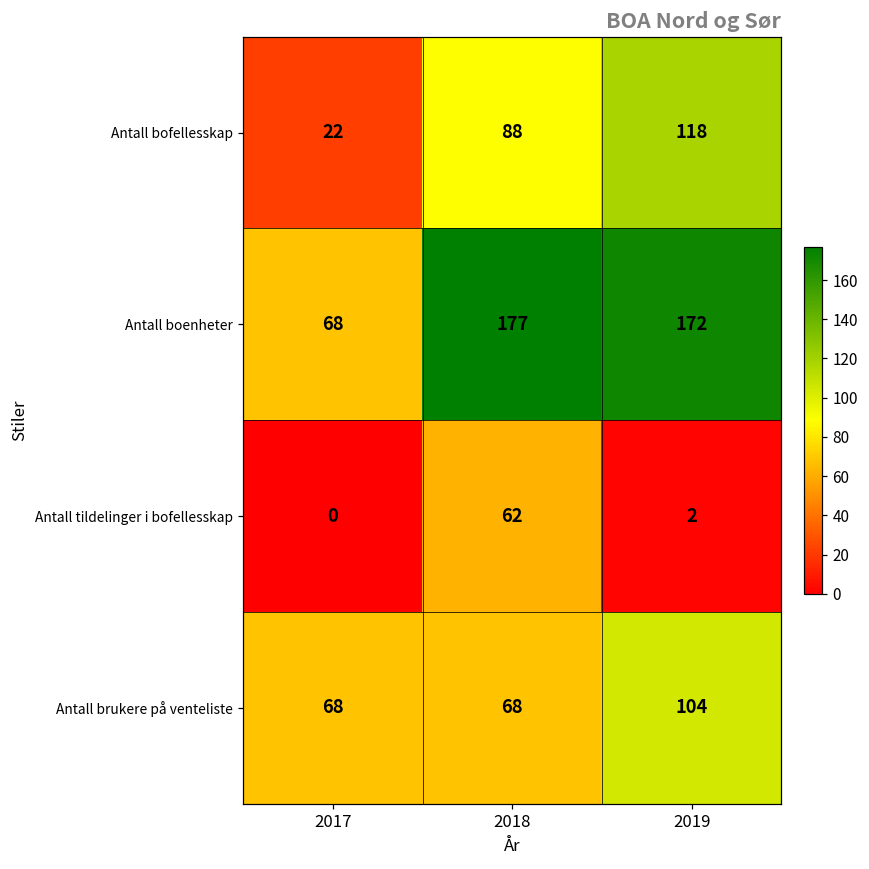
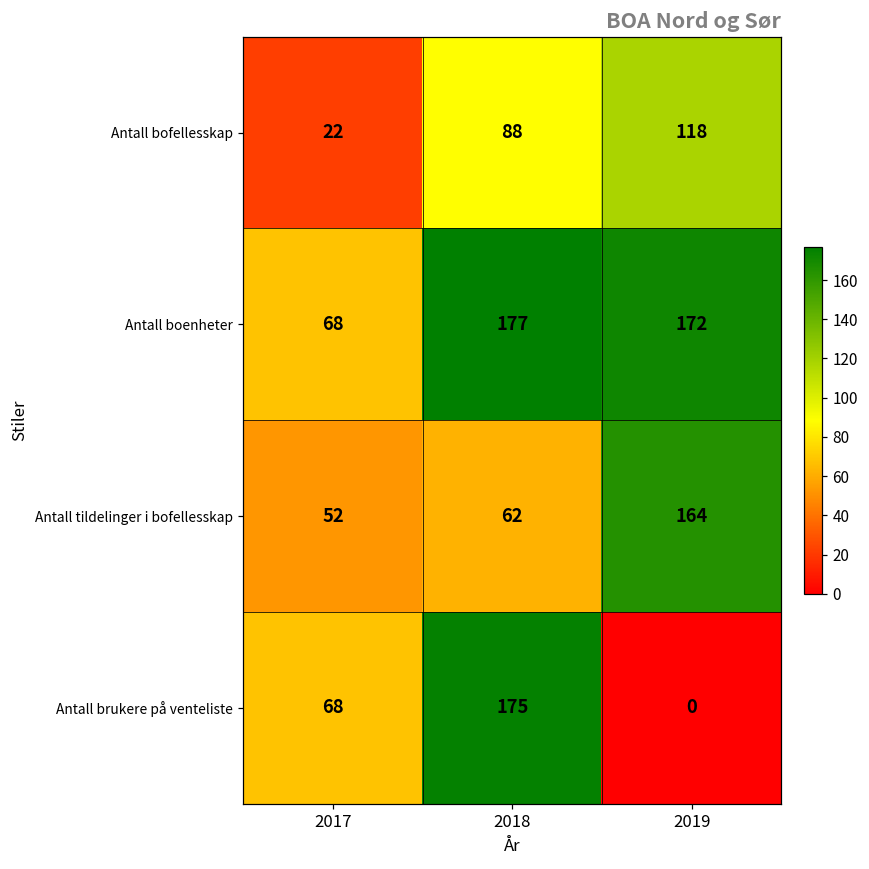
Antall tildelinger i bofellesskap, 2017: 0 -> 52
Antall tildelinger i bofellesskap, 2019: 2 -> 164
Antall brukere på venteliste, 2018: 68 -> 175
Antall brukere på venteliste, 2019: 104 -> 0
